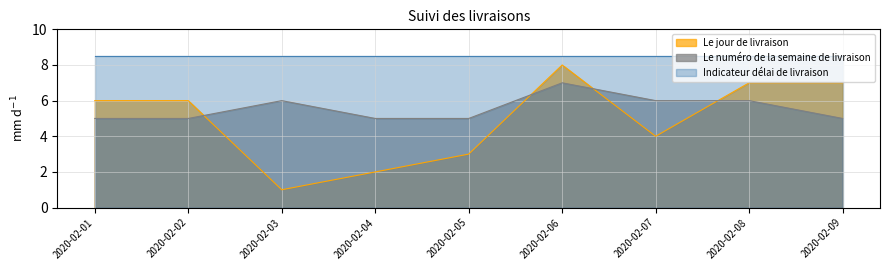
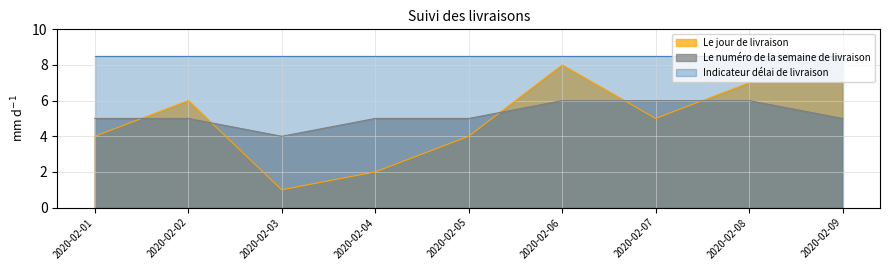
Le jour de livraison, 2020-02-01: 6 -> 4
Le numéro de la semaine de livraison, 2020-02-03: 6 -> 4
Le jour de livraison, 2020-02-05: 3 -> 4
Le numéro de la semaine de livraison, 2020-02-06: 7 -> 6
Le jour de livraison, 2020-02-07: 4 -> 5
